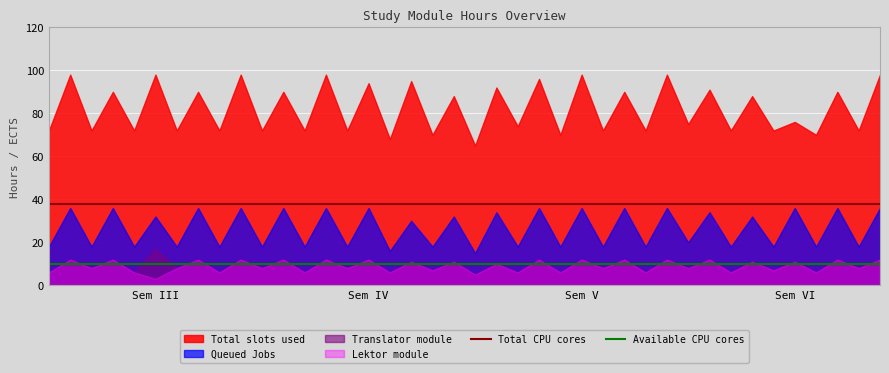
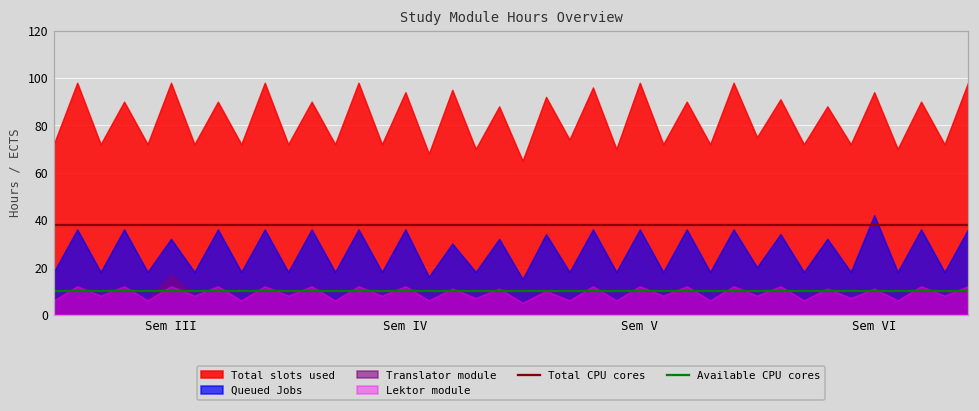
Lektor module, Sem III: 3 -> 12
Total slots used, Sem VI: 76 -> 94
Queued Jobs, Sem VI: 36 -> 42
